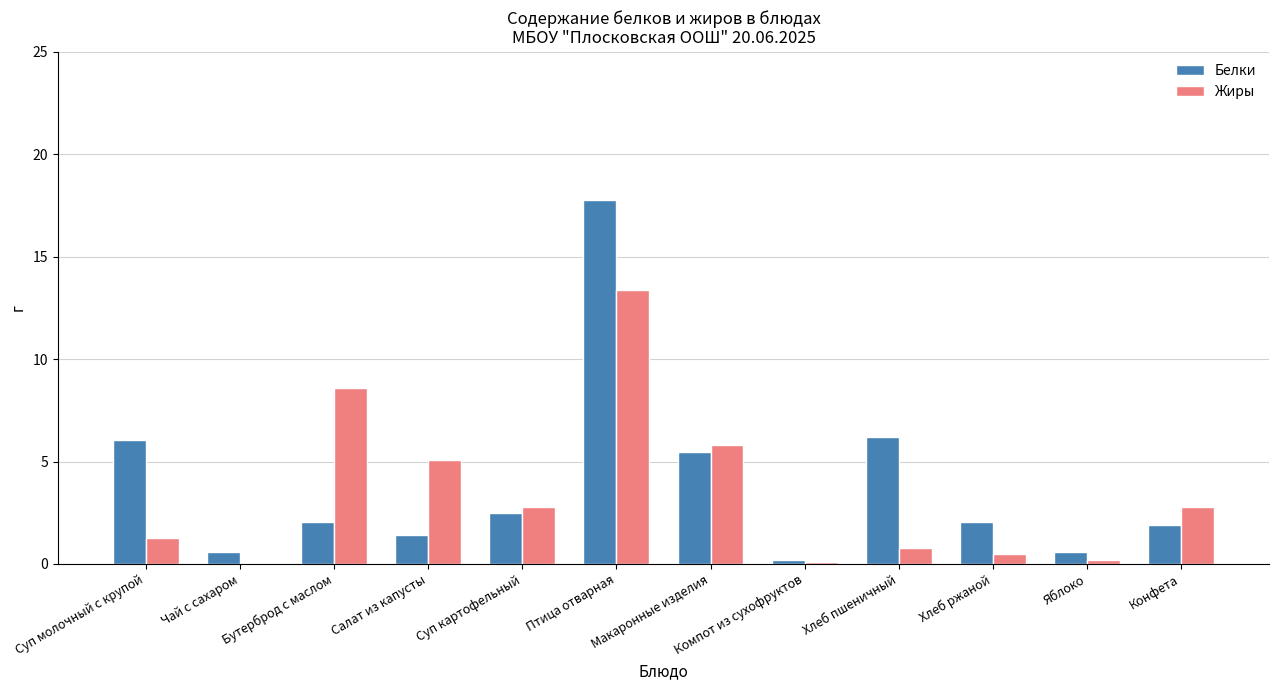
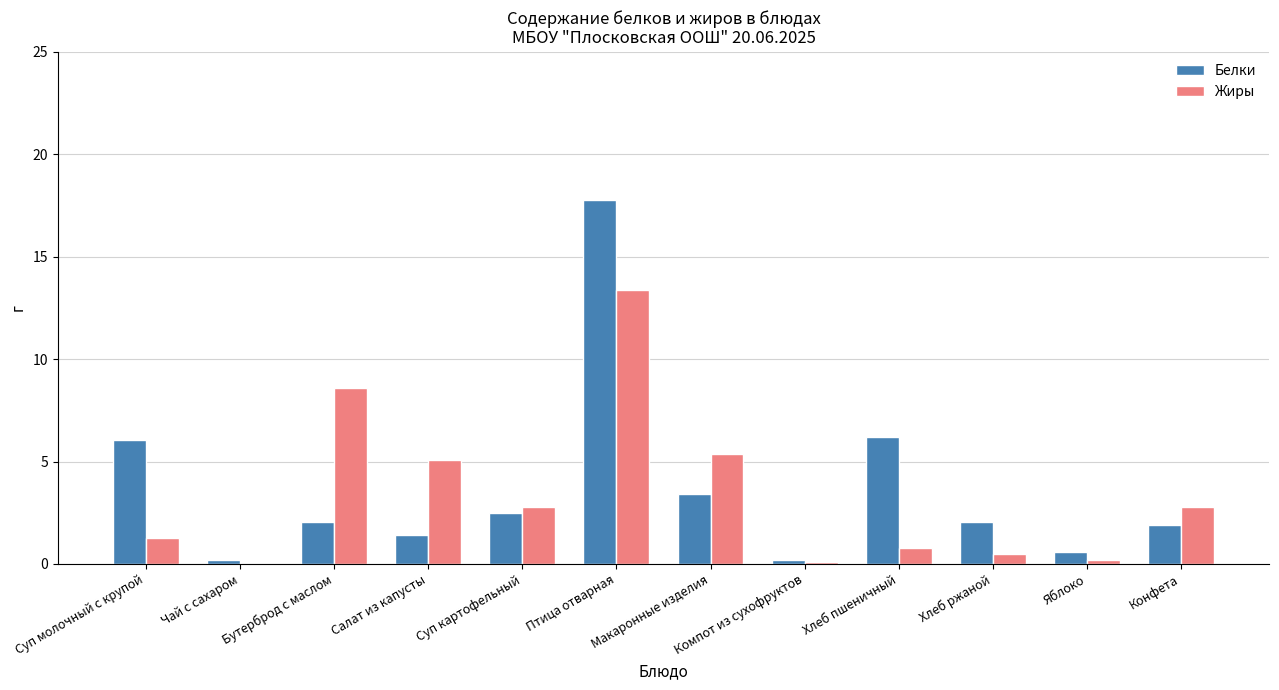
Белки, Чай с сахаром: 0.6 -> 0.2
Белки, Макаронные изделия: 5.5 -> 3.4
Жиры, Макаронные изделия: 5.8 -> 5.4
